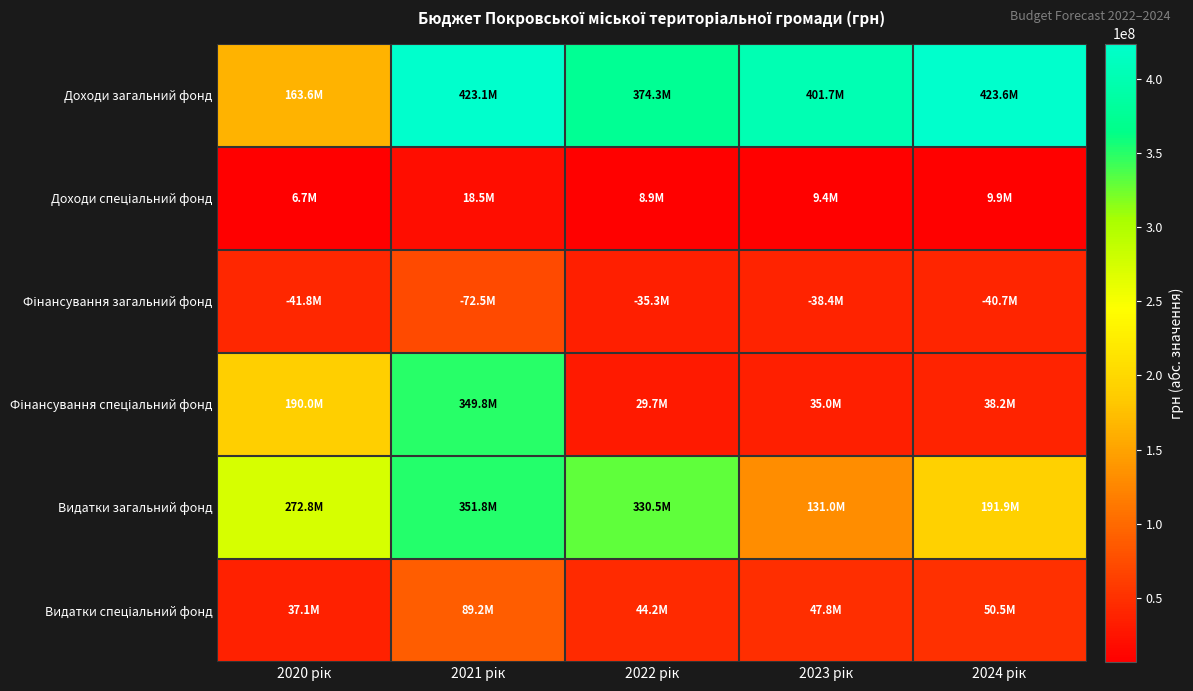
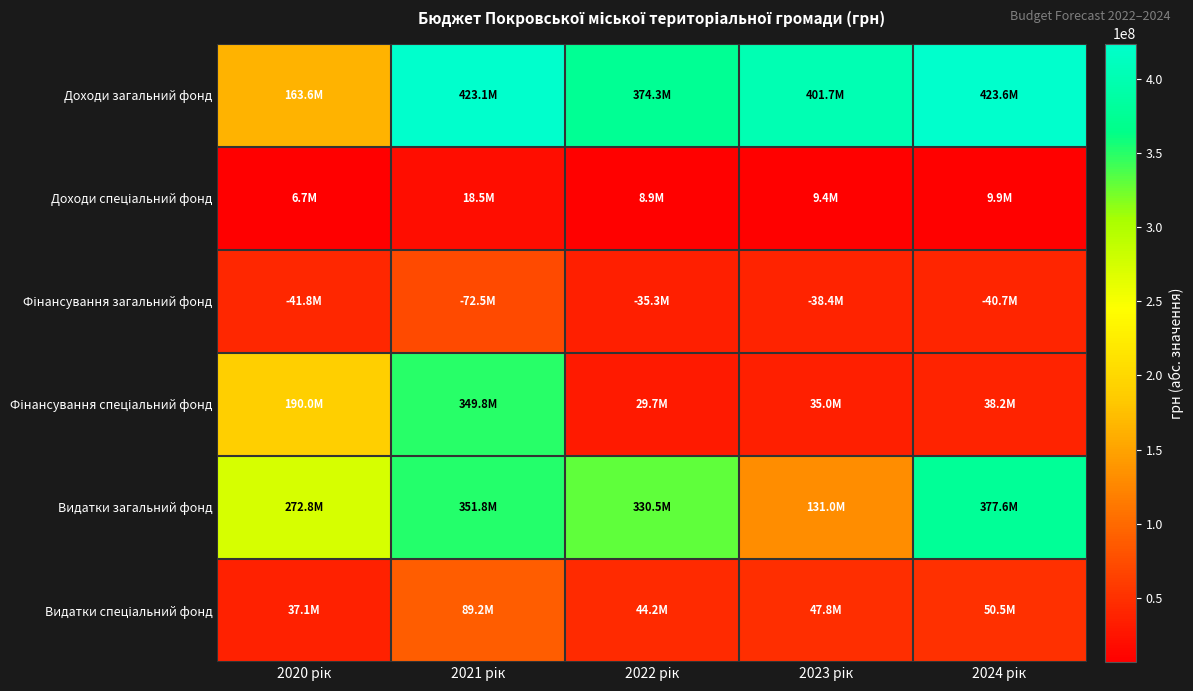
Видатки загальний фонд, 2024 рік: 191.9M -> 377.6M
